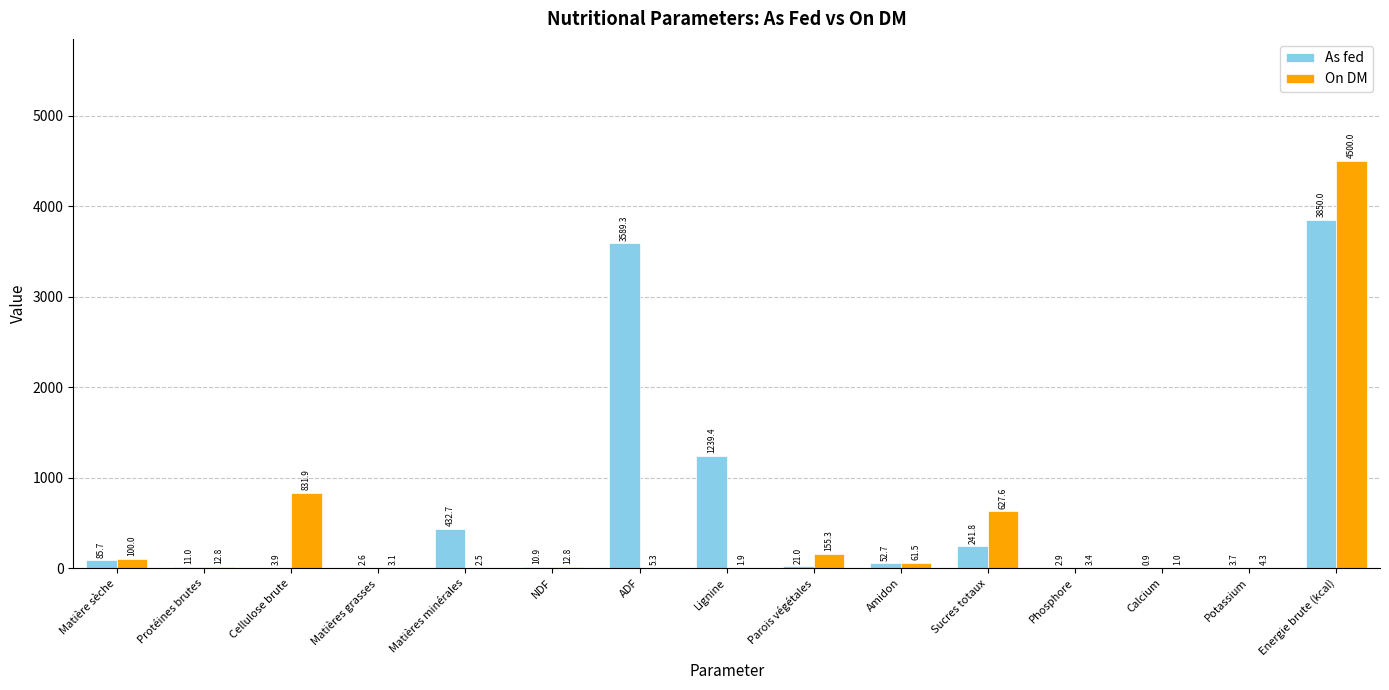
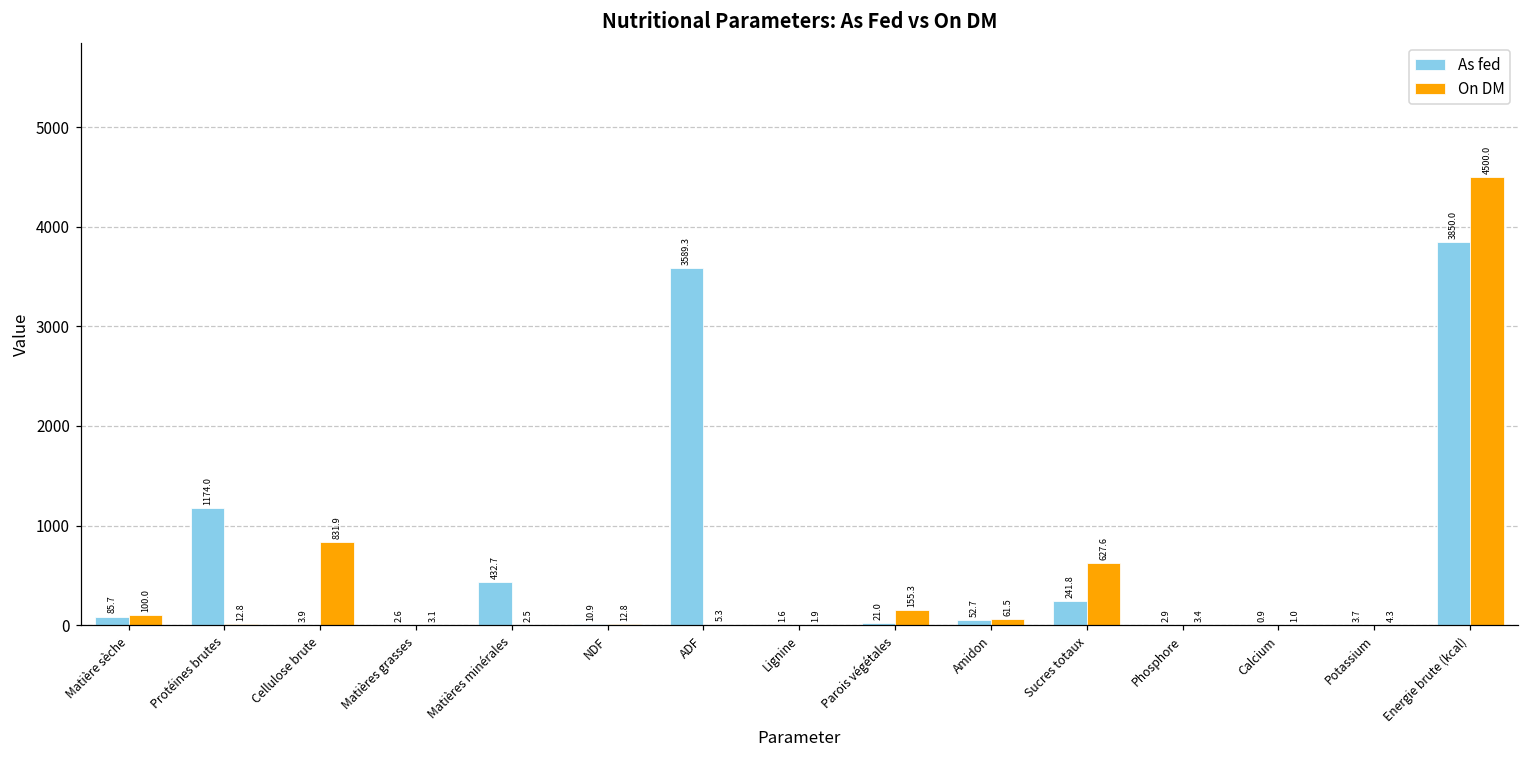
As fed, Protéines brutes: 11.0 -> 1174.0
As fed, Lignine: 1239.4 -> 1.6
